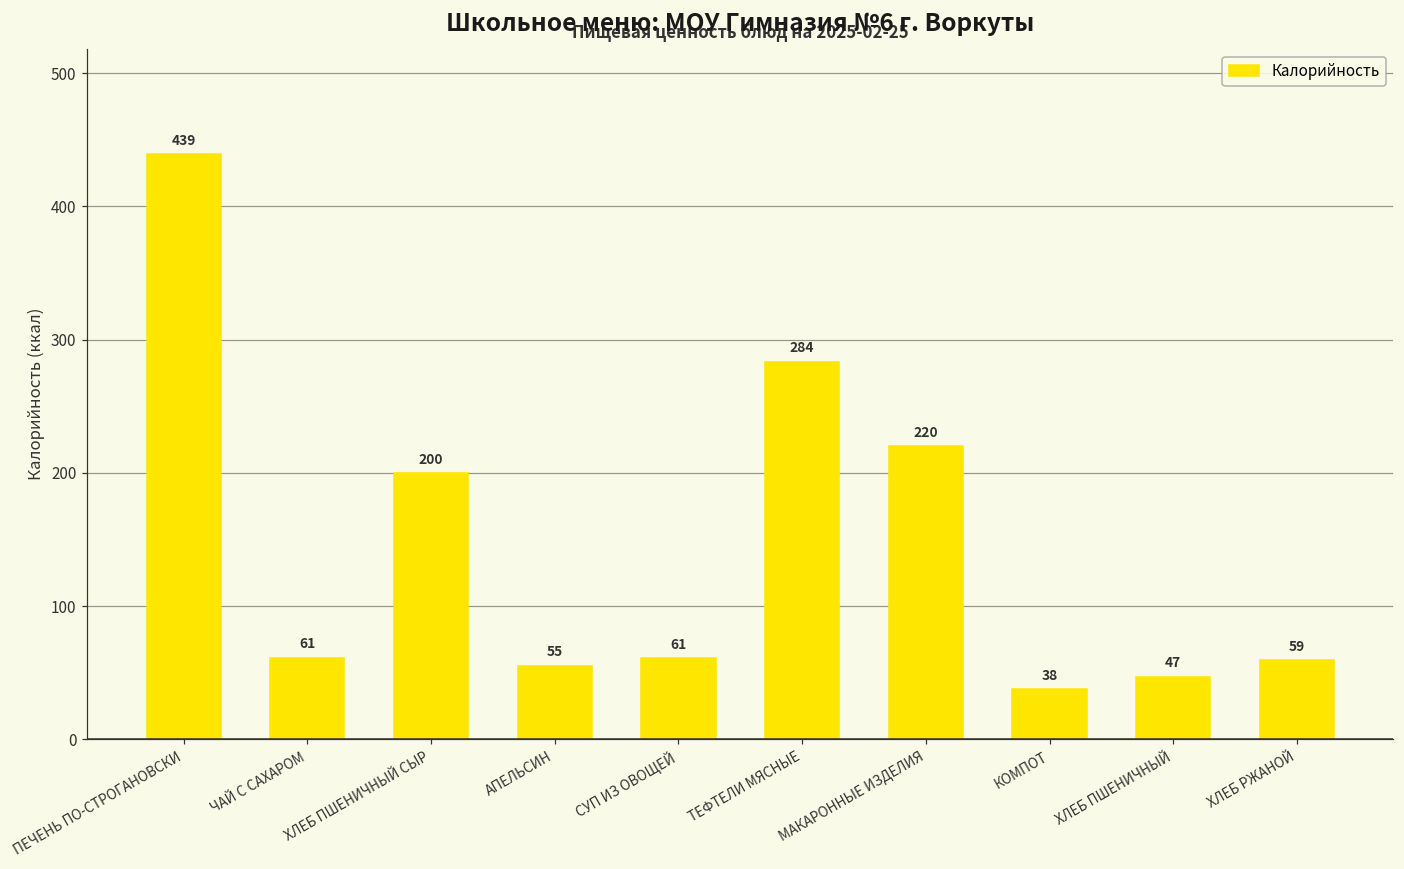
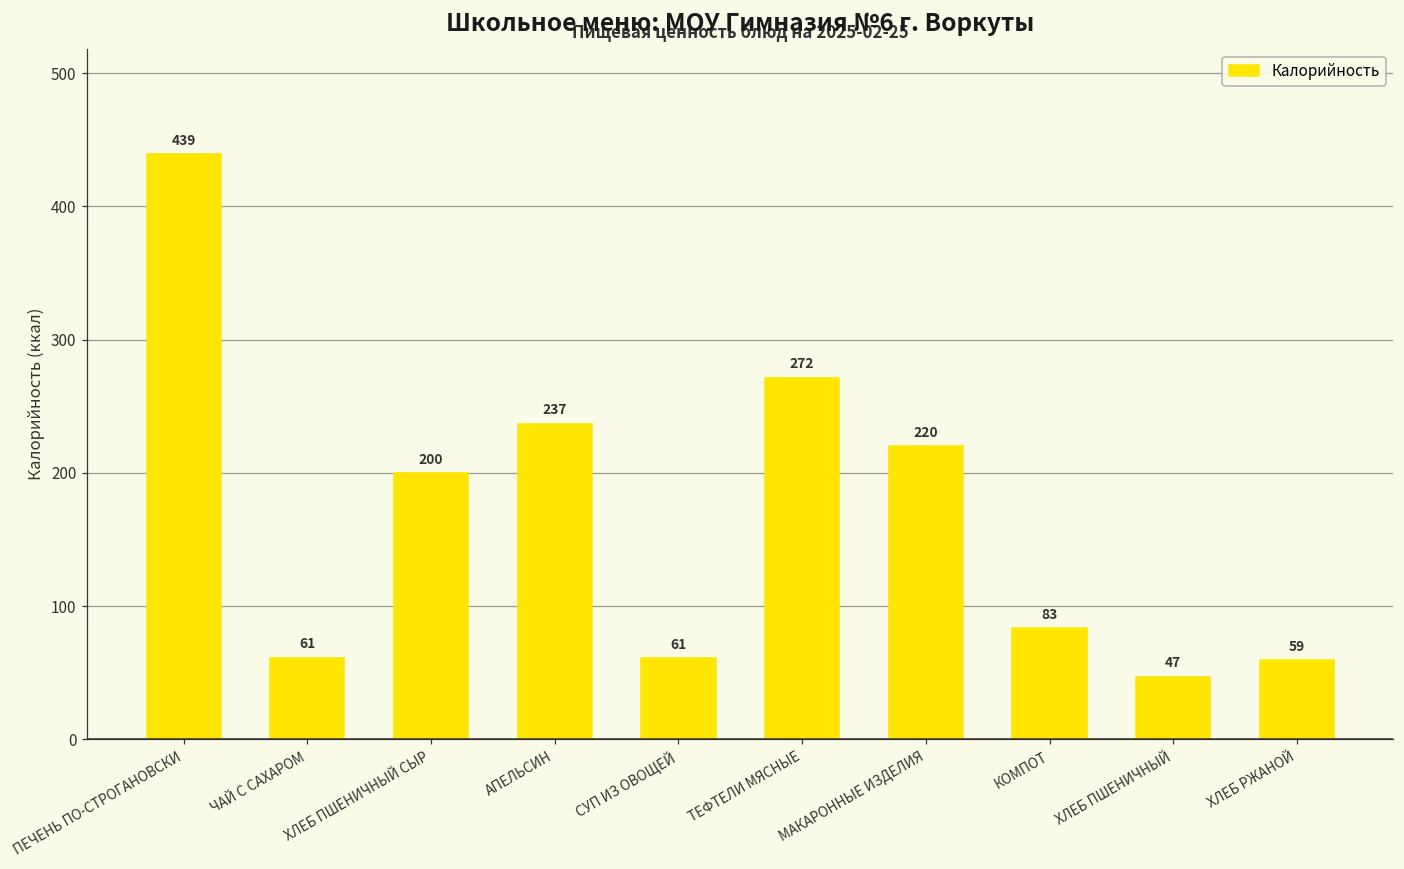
АПЕЛЬСИН: 55 -> 237
ТЕФТЕЛИ МЯСНЫЕ: 284 -> 272
КОМПОТ: 38 -> 83
